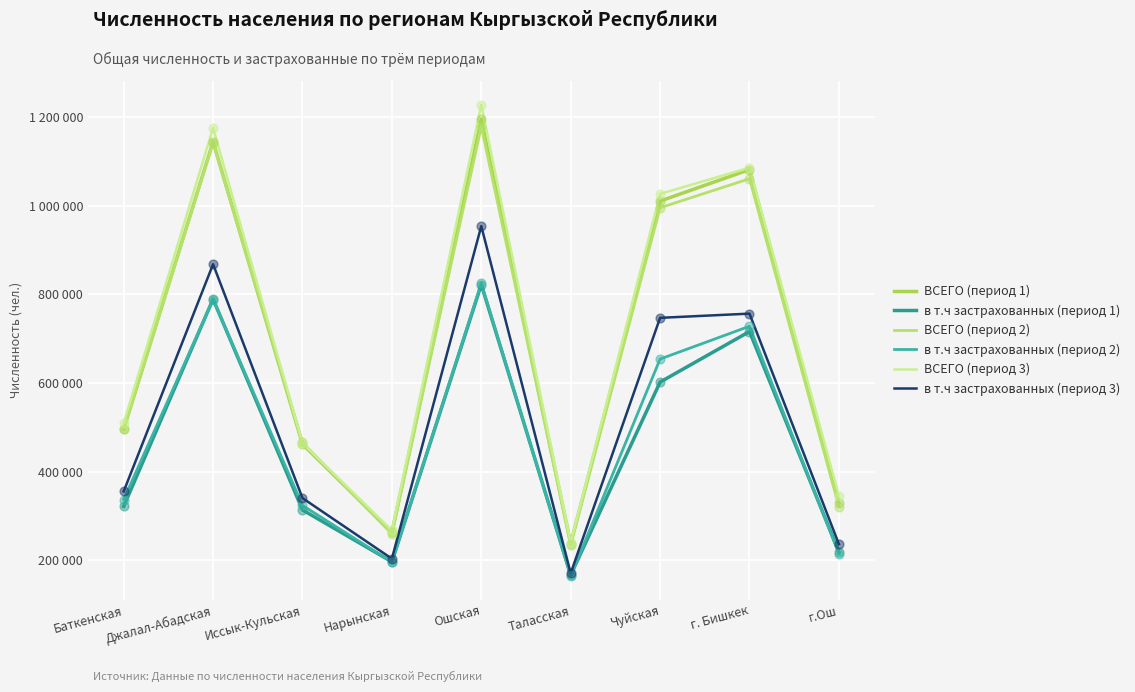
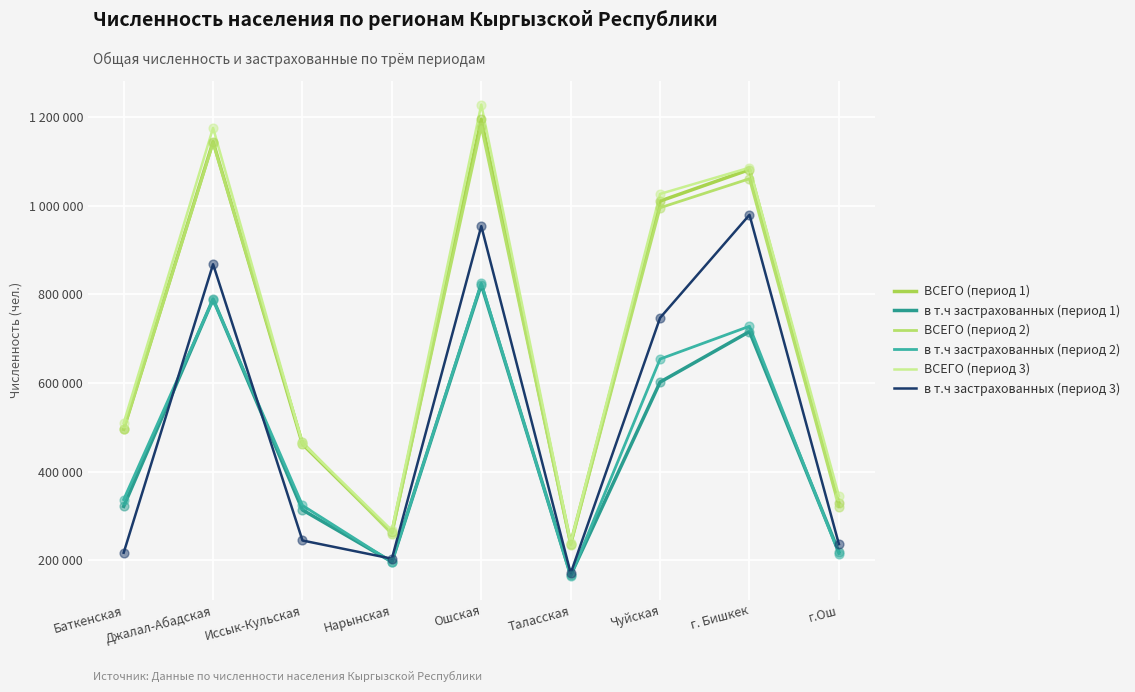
в т.ч застрахованных (период 3), Баткенская: 360000 -> 220000
в т.ч застрахованных (период 3), Иссык-Кульская: 340000 -> 250000
в т.ч застрахованных (период 3), г. Бишкек: 760000 -> 980000
